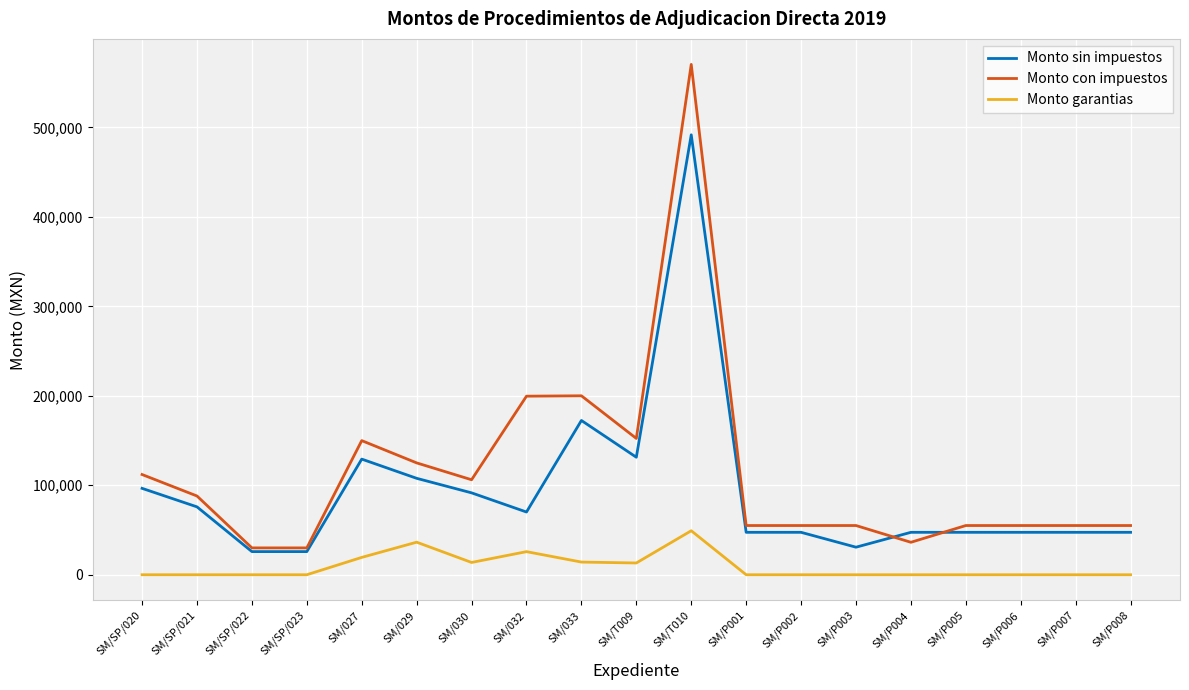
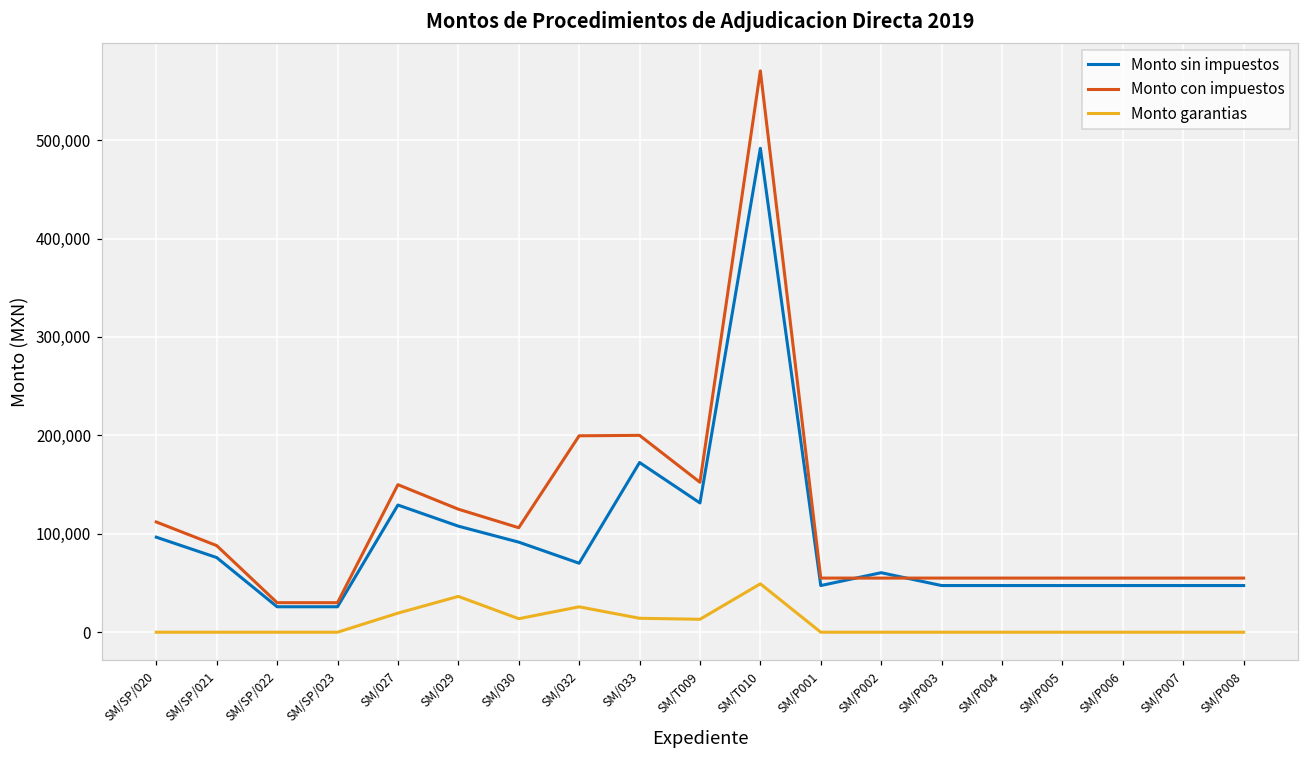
Monto sin impuestos, SM/P002: 50,000 -> 60,000
Monto sin impuestos, SM/P003: 30,000 -> 50,000
Monto con impuestos, SM/P004: 40,000 -> 50,000
